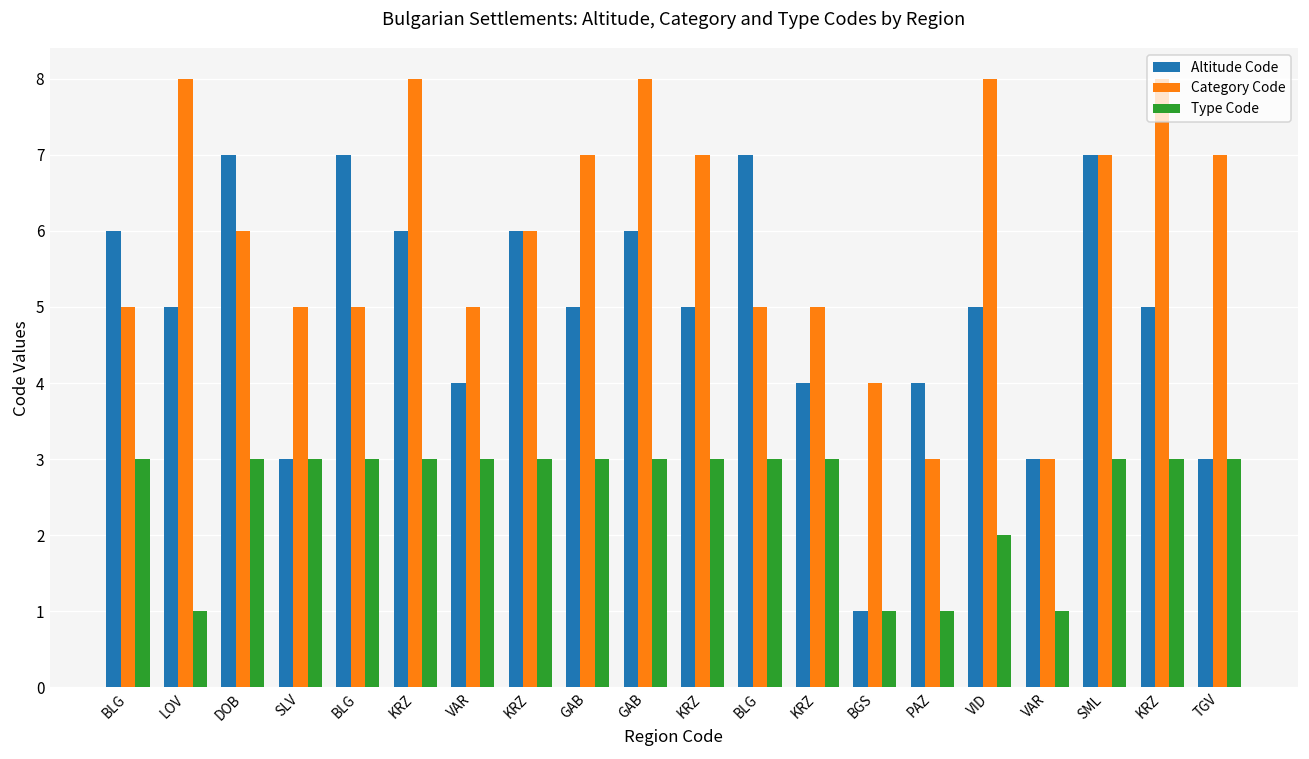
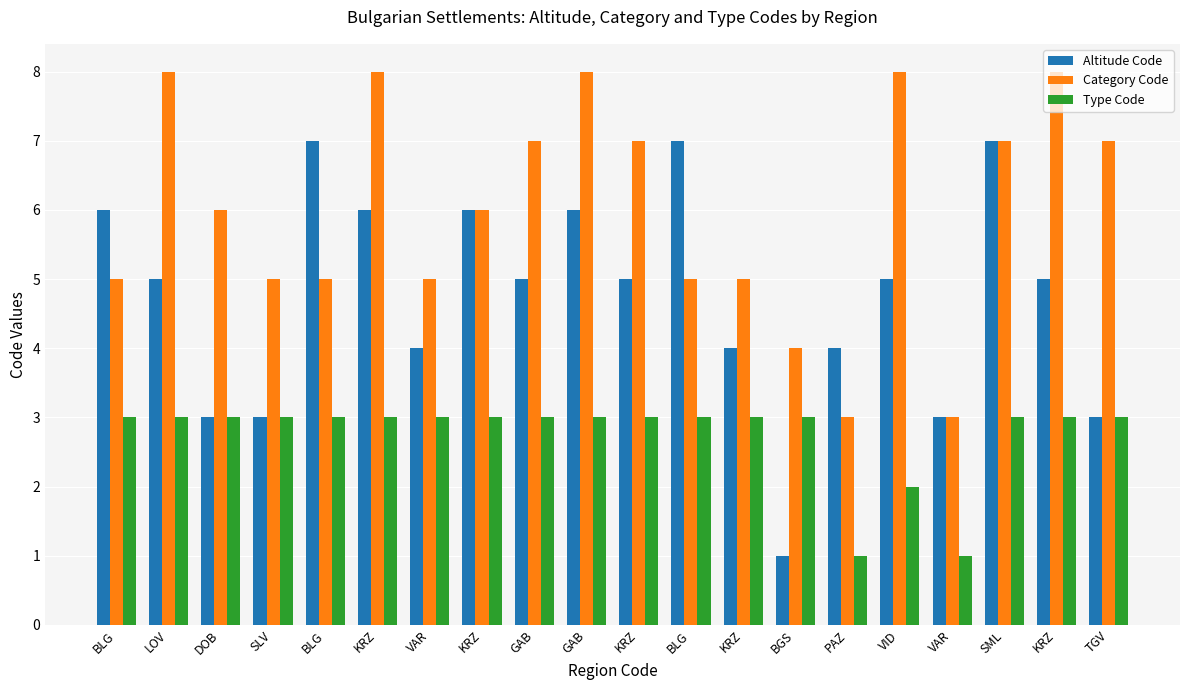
Type Code, LOV: 1 -> 3
Altitude Code, DOB: 7 -> 3
Type Code, BGS: 1 -> 3
